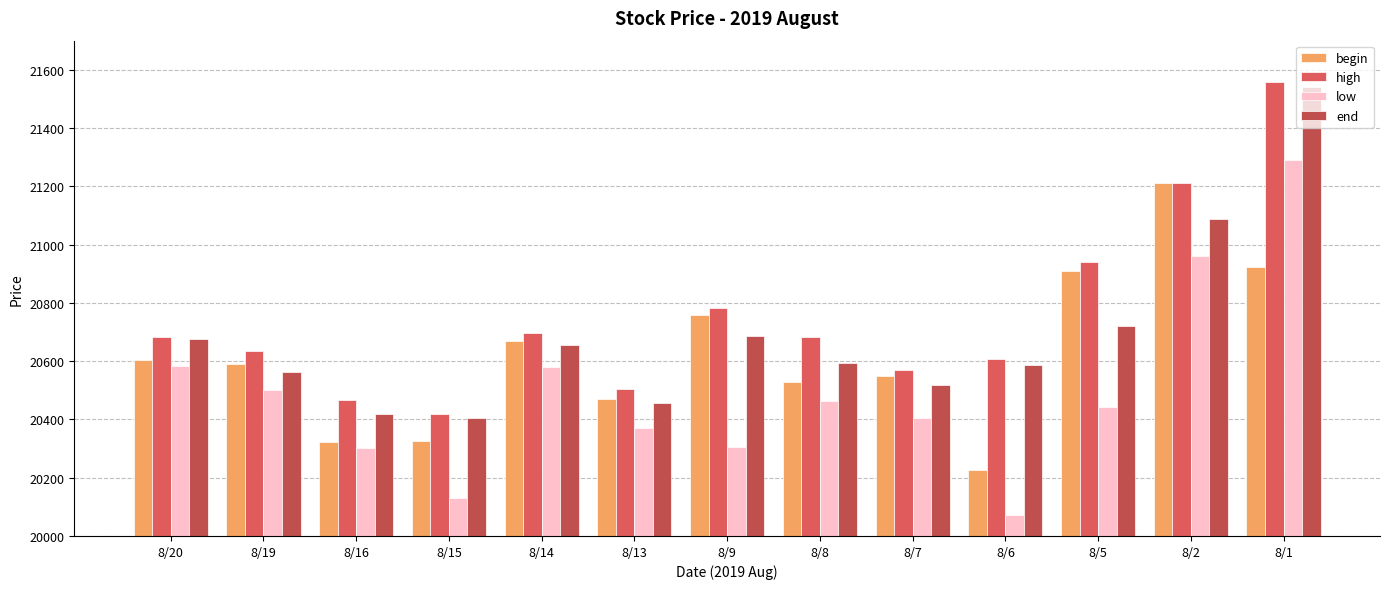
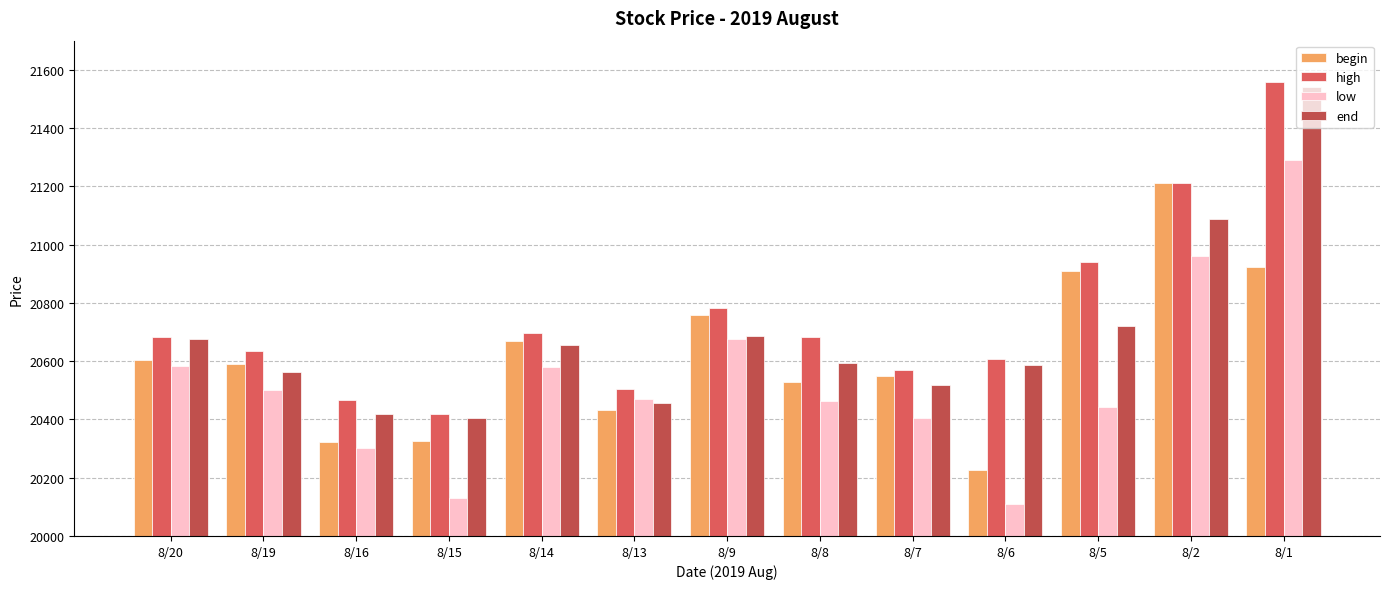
begin, 8/13: 20470 -> 20430
low, 8/13: 20370 -> 20470
low, 8/9: 20300 -> 20680
low, 8/6: 20070 -> 20110
